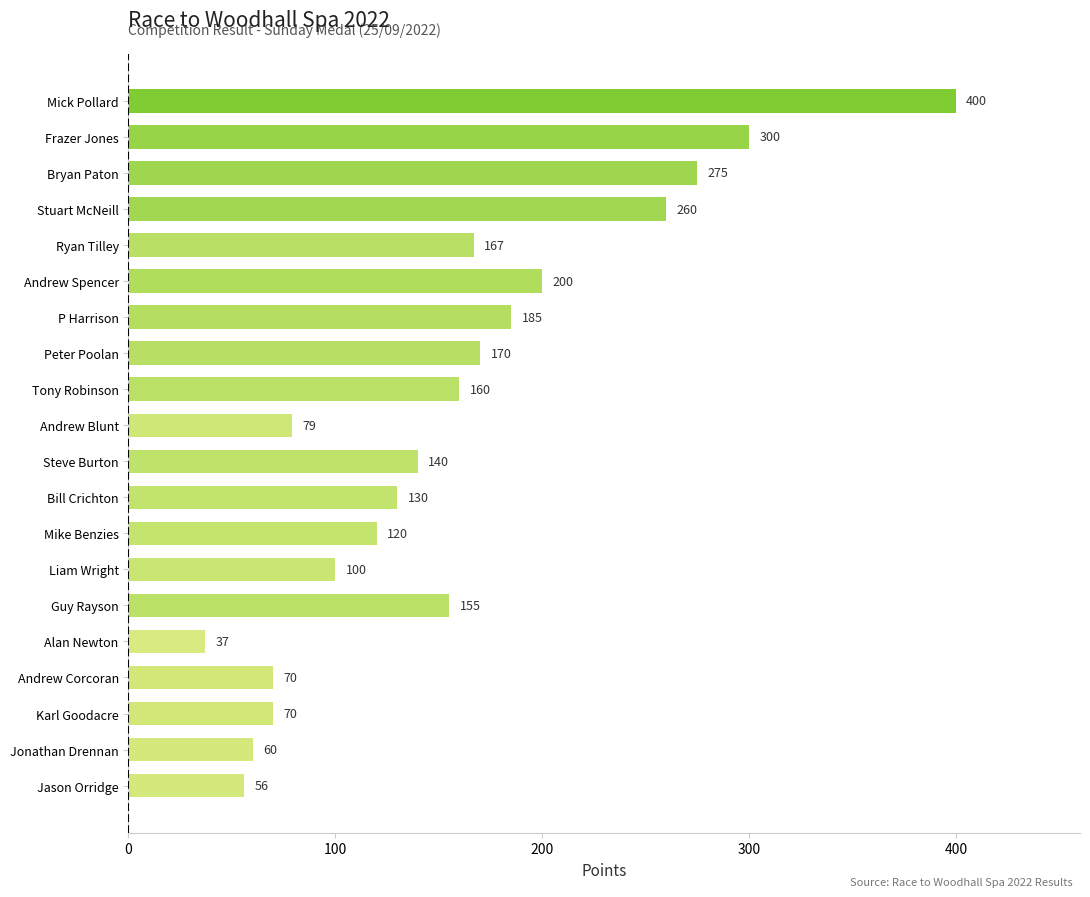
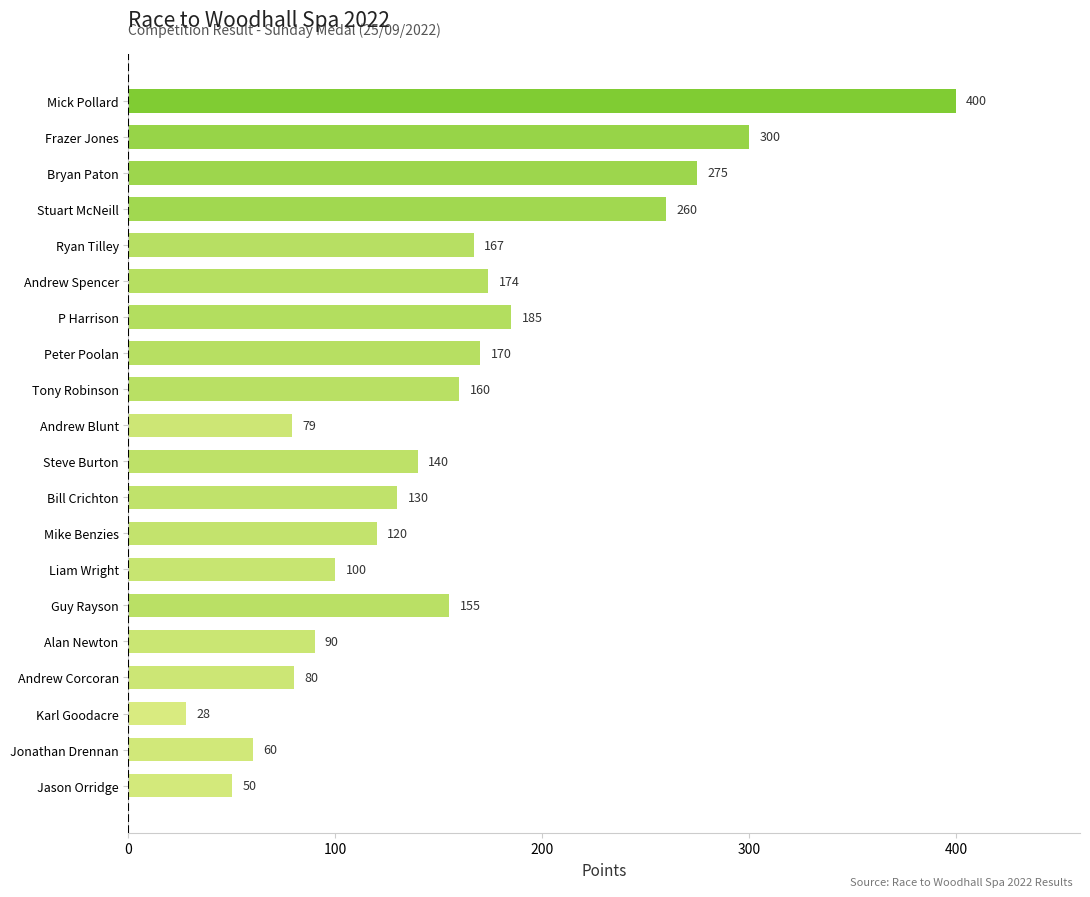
Andrew Spencer: 200 -> 174
Alan Newton: 37 -> 90
Andrew Corcoran: 70 -> 80
Karl Goodacre: 70 -> 28
Jason Orridge: 56 -> 50
